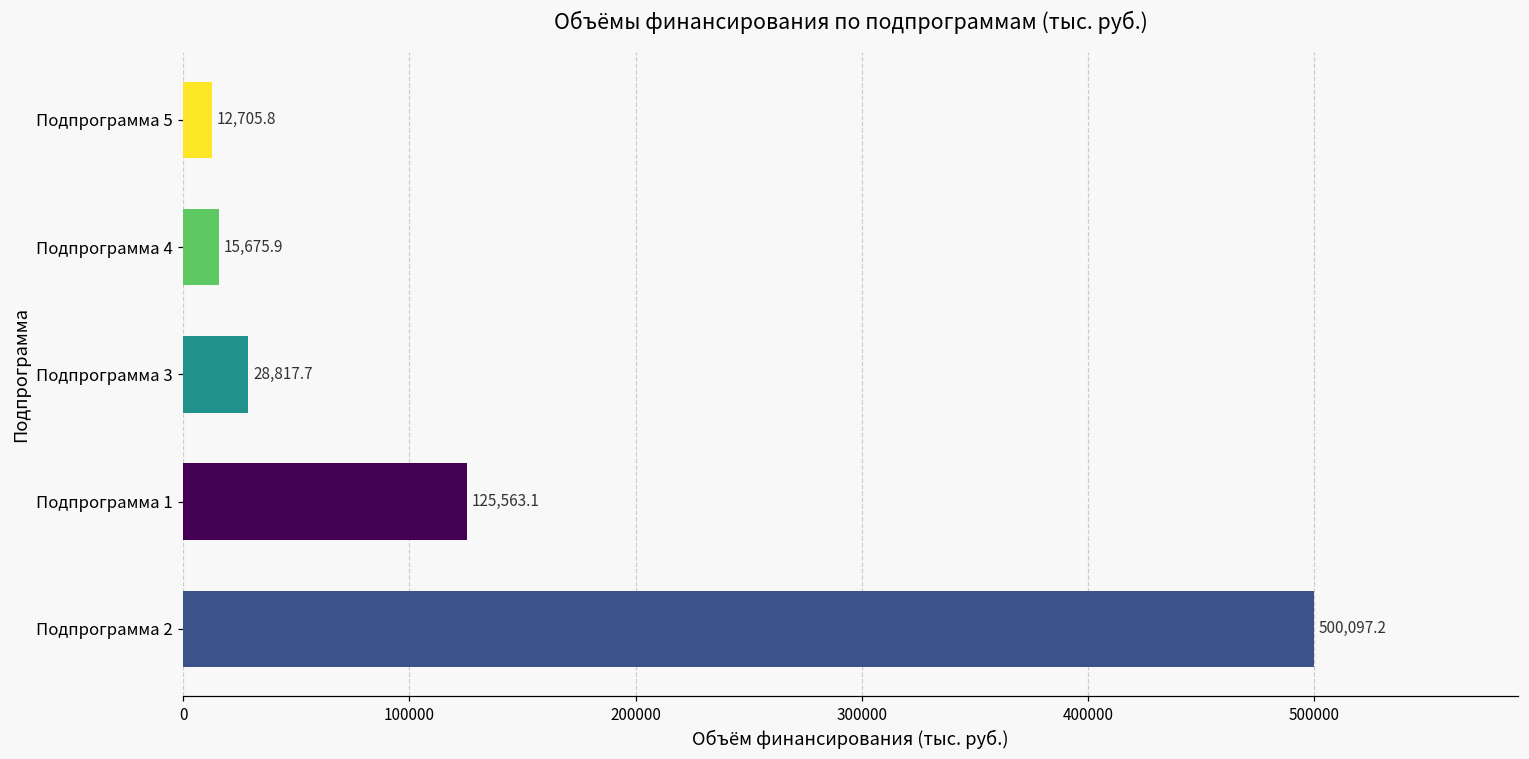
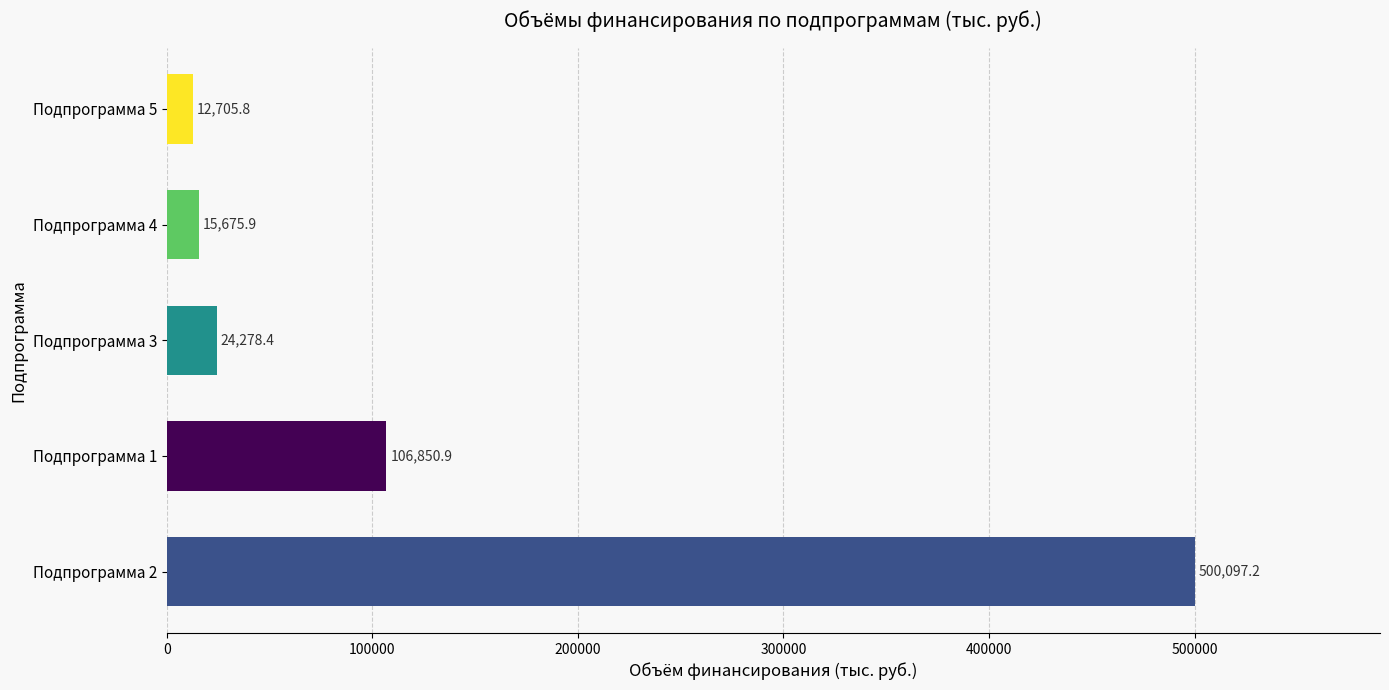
Подпрограмма 3: 28,817.7 -> 24,278.4
Подпрограмма 1: 125,563.1 -> 106,850.9
